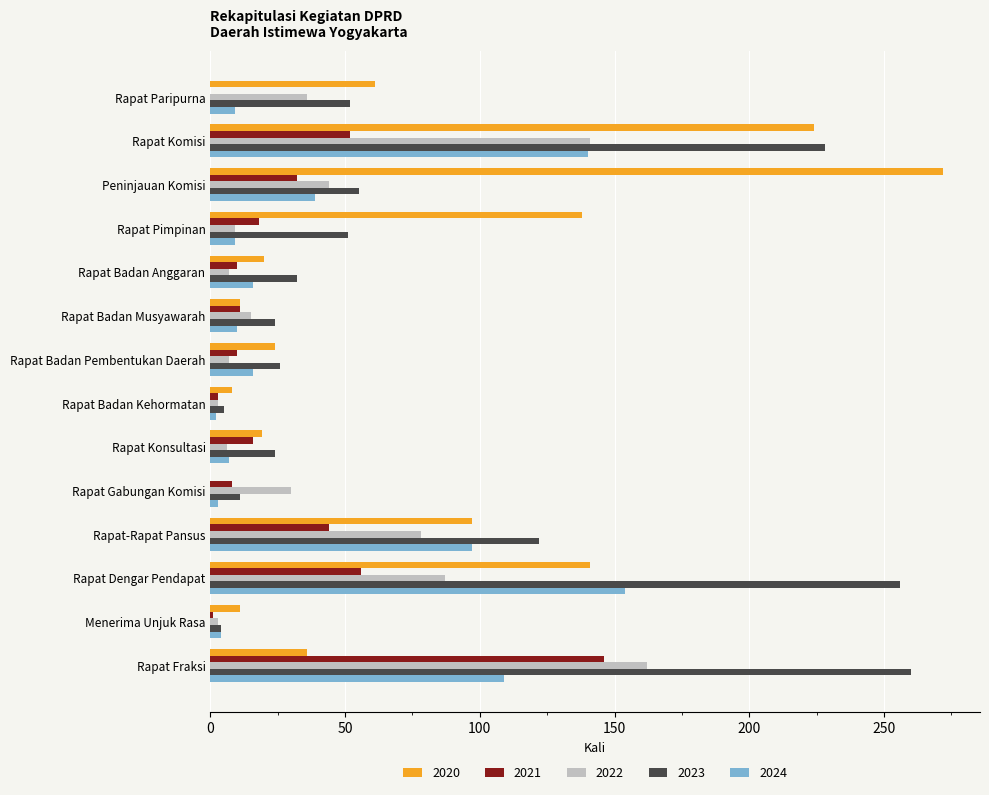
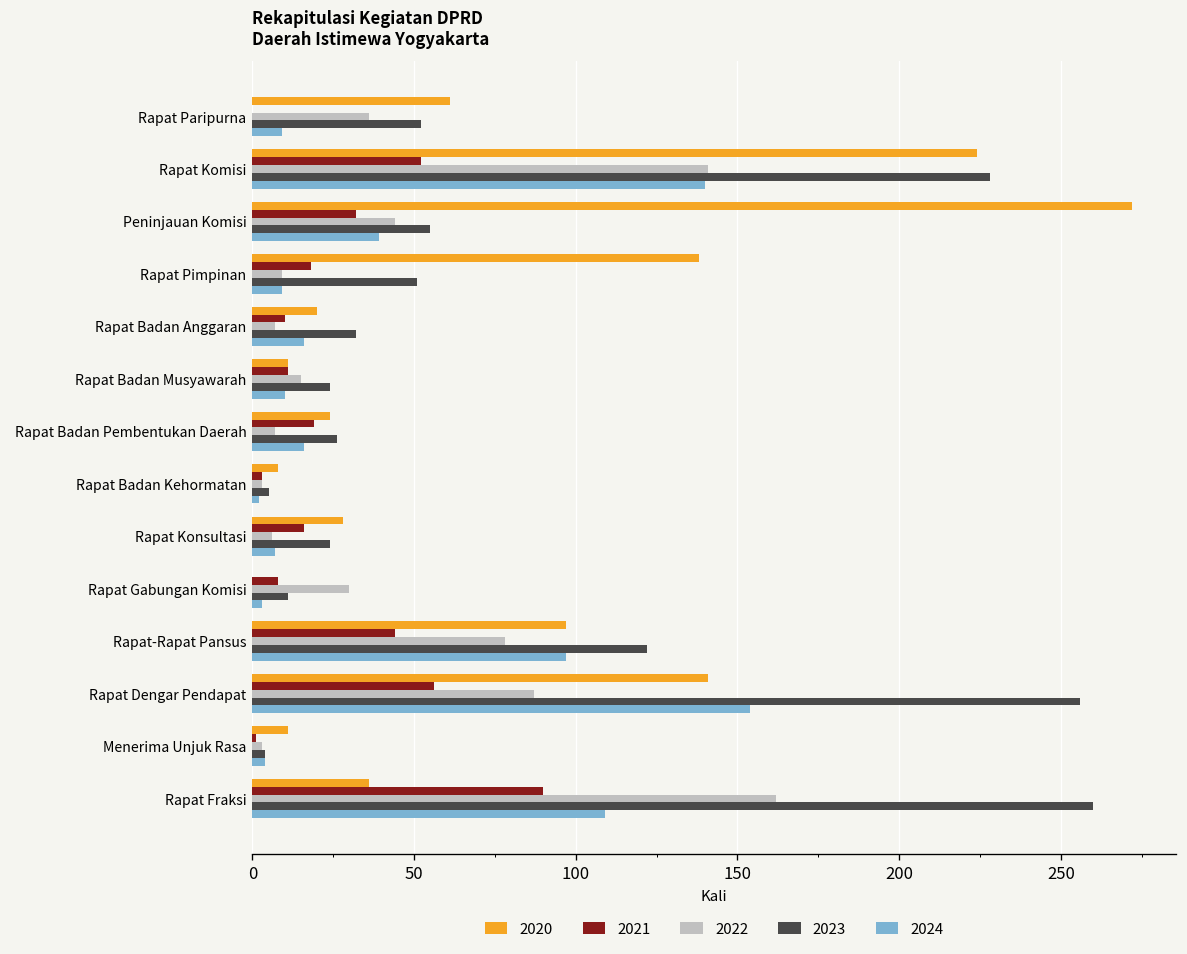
2021, Rapat Badan Pembentukan Daerah: 10 -> 19
2020, Rapat Konsultasi: 19 -> 28
2021, Rapat Fraksi: 146 -> 90
